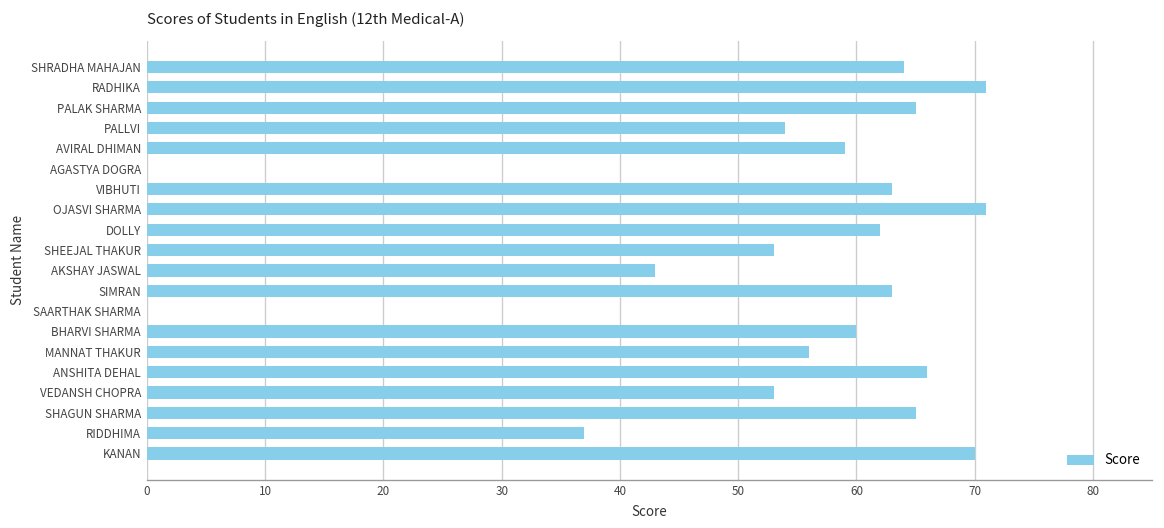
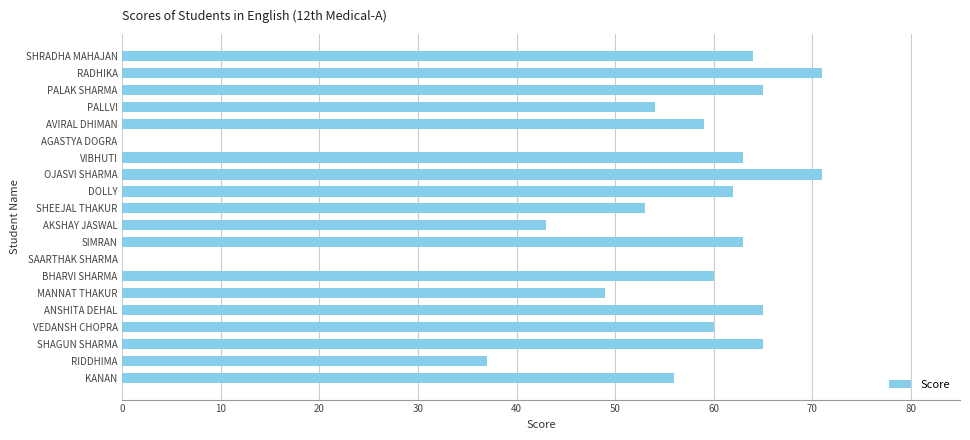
MANNAT THAKUR: 56 -> 49
ANSHITA DEHAL: 66 -> 65
VEDANSH CHOPRA: 53 -> 60
KANAN: 70 -> 56
